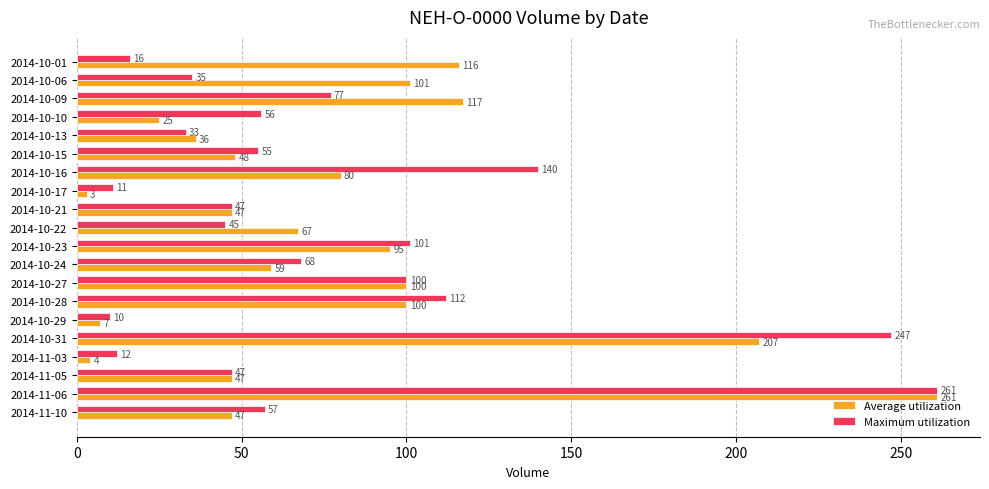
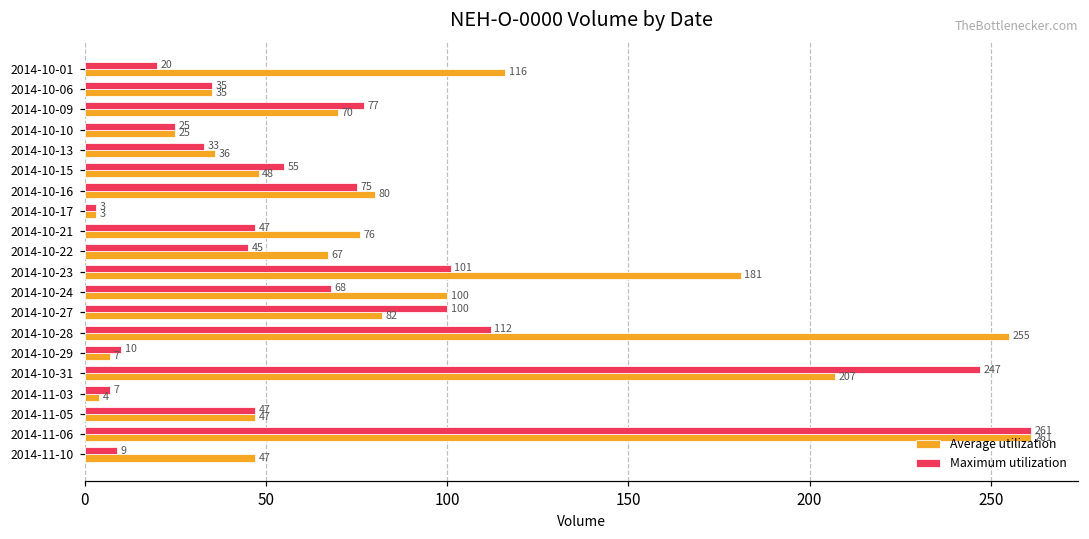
Maximum utilization, 2014-10-01: 16 -> 20
Average utilization, 2014-10-06: 101 -> 35
Average utilization, 2014-10-09: 117 -> 70
Maximum utilization, 2014-10-10: 56 -> 25
Maximum utilization, 2014-10-16: 140 -> 75
Maximum utilization, 2014-10-17: 11 -> 3
Average utilization, 2014-10-21: 47 -> 76
Average utilization, 2014-10-23: 95 -> 181
Average utilization, 2014-10-24: 59 -> 100
Average utilization, 2014-10-27: 100 -> 82
Average utilization, 2014-10-28: 100 -> 255
Maximum utilization, 2014-11-03: 12 -> 7
Maximum utilization, 2014-11-10: 57 -> 9
